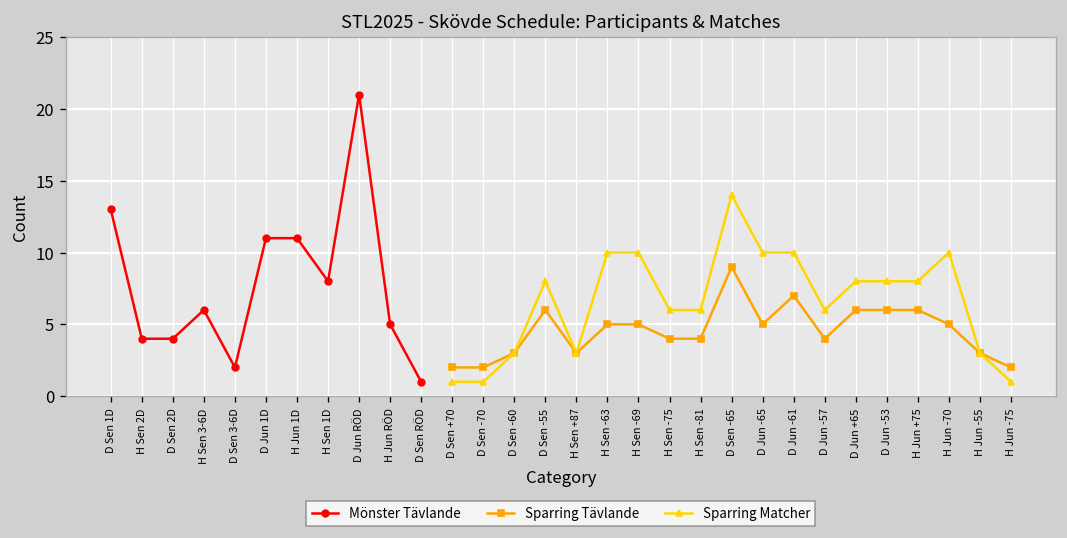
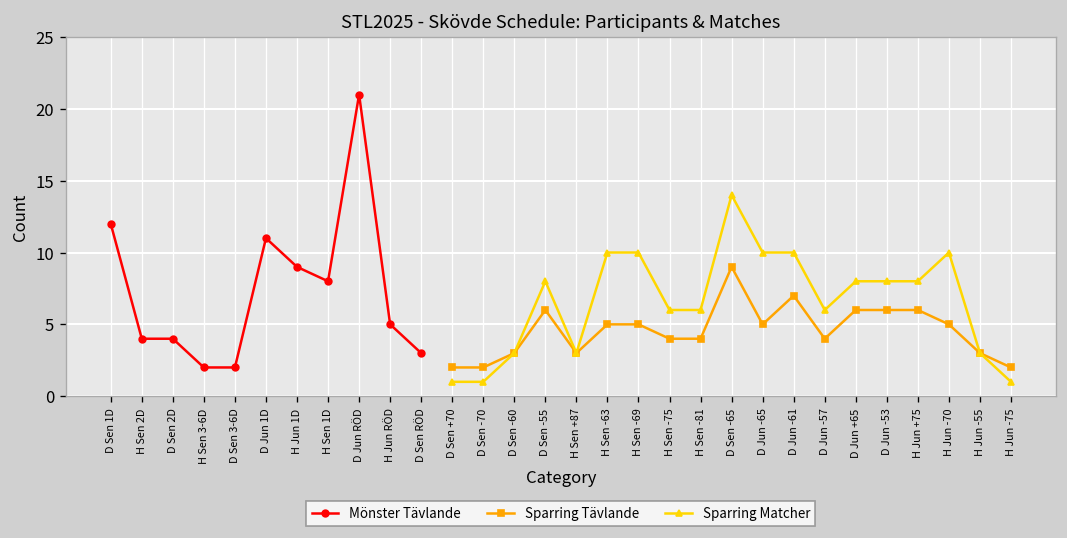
Mönster Tävlande, D Sen 1D: 13 -> 12
Mönster Tävlande, H Sen 3-6D: 6 -> 2
Mönster Tävlande, H Jun 1D: 11 -> 9
Mönster Tävlande, D Sen RÖD: 1 -> 3
